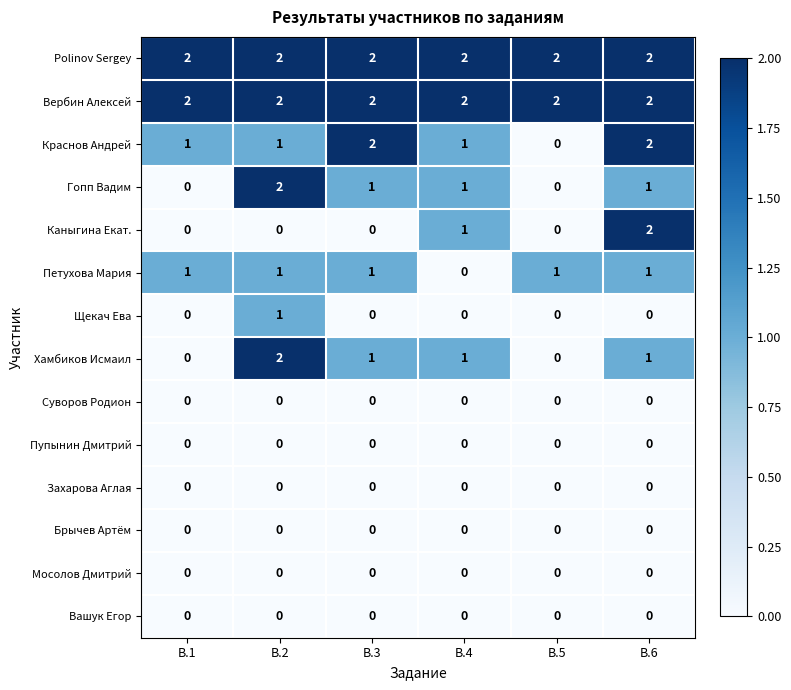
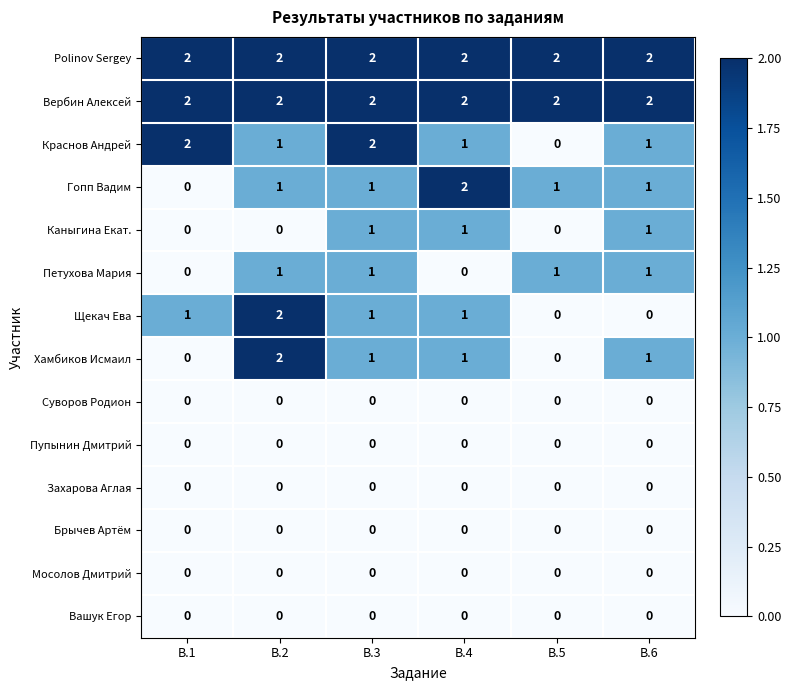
Краснов Андрей, В.1: 1 -> 2
Краснов Андрей, В.6: 2 -> 1
Гопп Вадим, В.2: 2 -> 1
Гопп Вадим, В.4: 1 -> 2
Гопп Вадим, В.5: 0 -> 1
Каныгина Екат., В.3: 0 -> 1
Каныгина Екат., В.6: 2 -> 1
Петухова Мария, В.1: 1 -> 0
Щекач Ева, В.1: 0 -> 1
Щекач Ева, В.2: 1 -> 2
Щекач Ева, В.3: 0 -> 1
Щекач Ева, В.4: 0 -> 1
